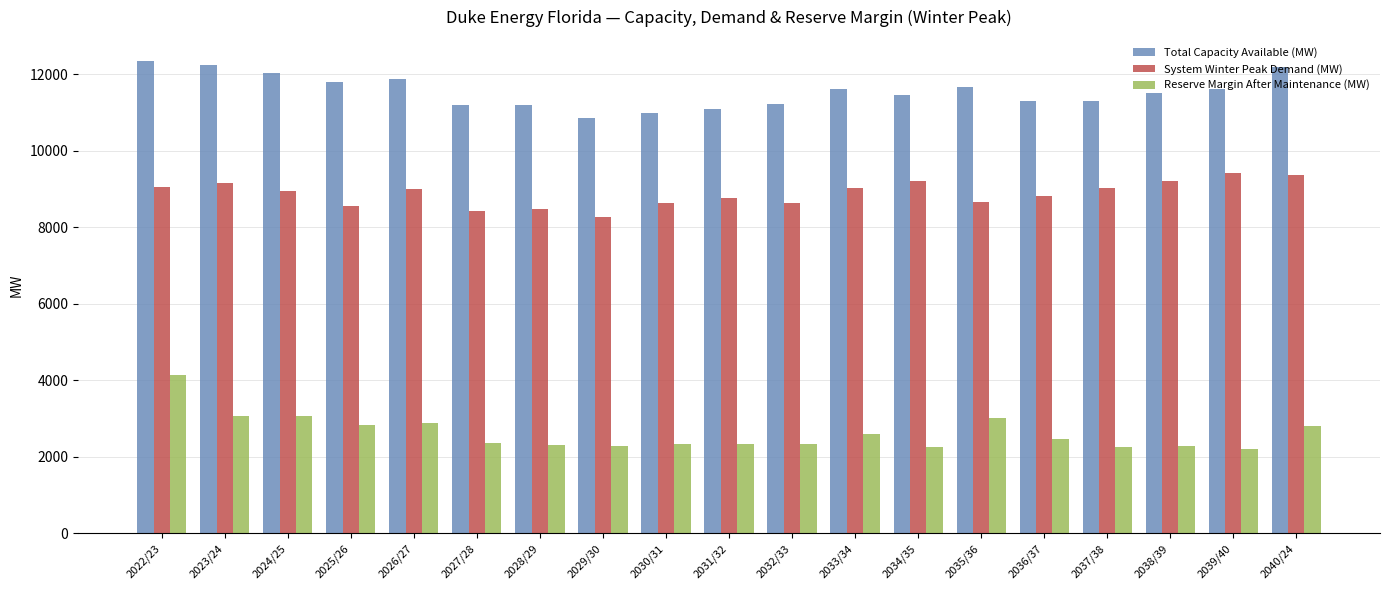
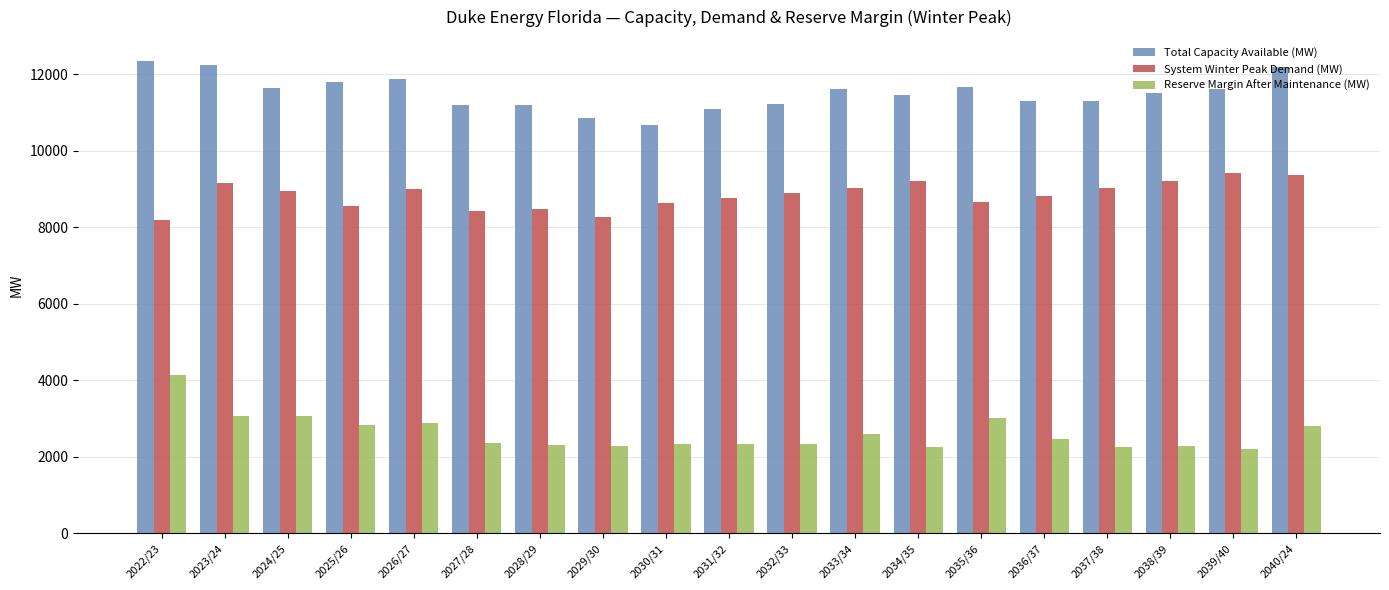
System Winter Peak Demand (MW), 2022/23: 9100 -> 8200
Total Capacity Available (MW), 2024/25: 12000 -> 11600
Total Capacity Available (MW), 2030/31: 11000 -> 10700
System Winter Peak Demand (MW), 2032/33: 8700 -> 8900
